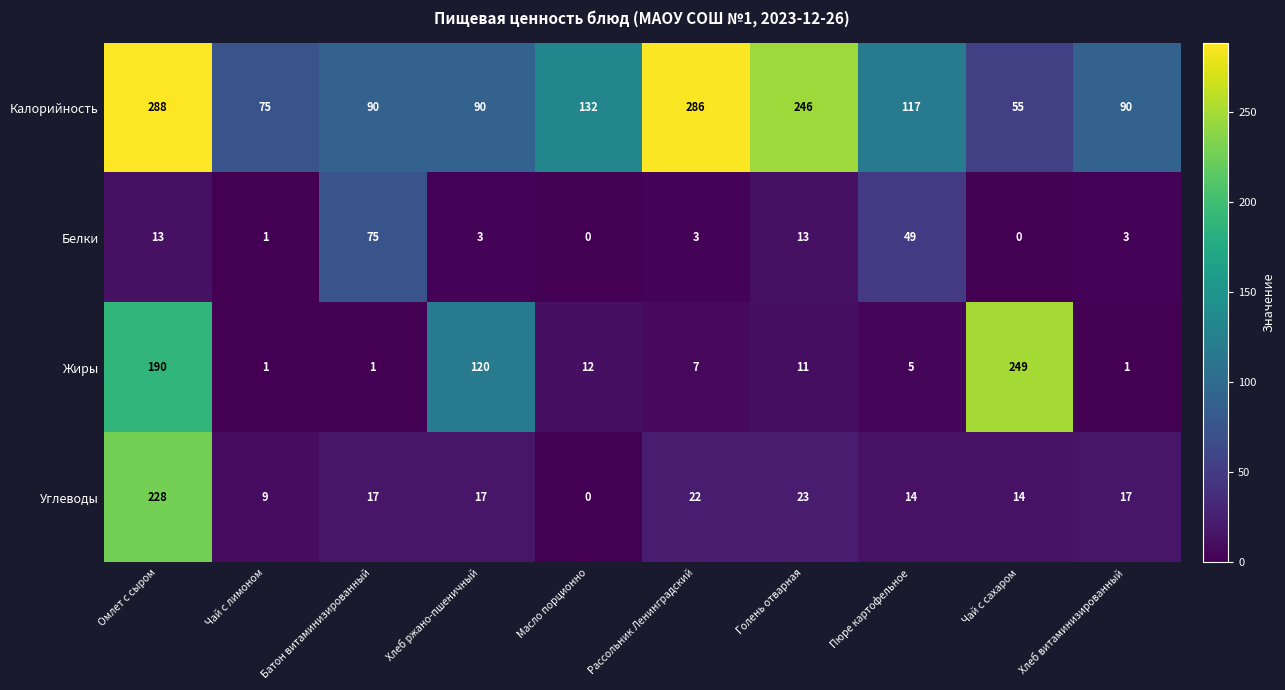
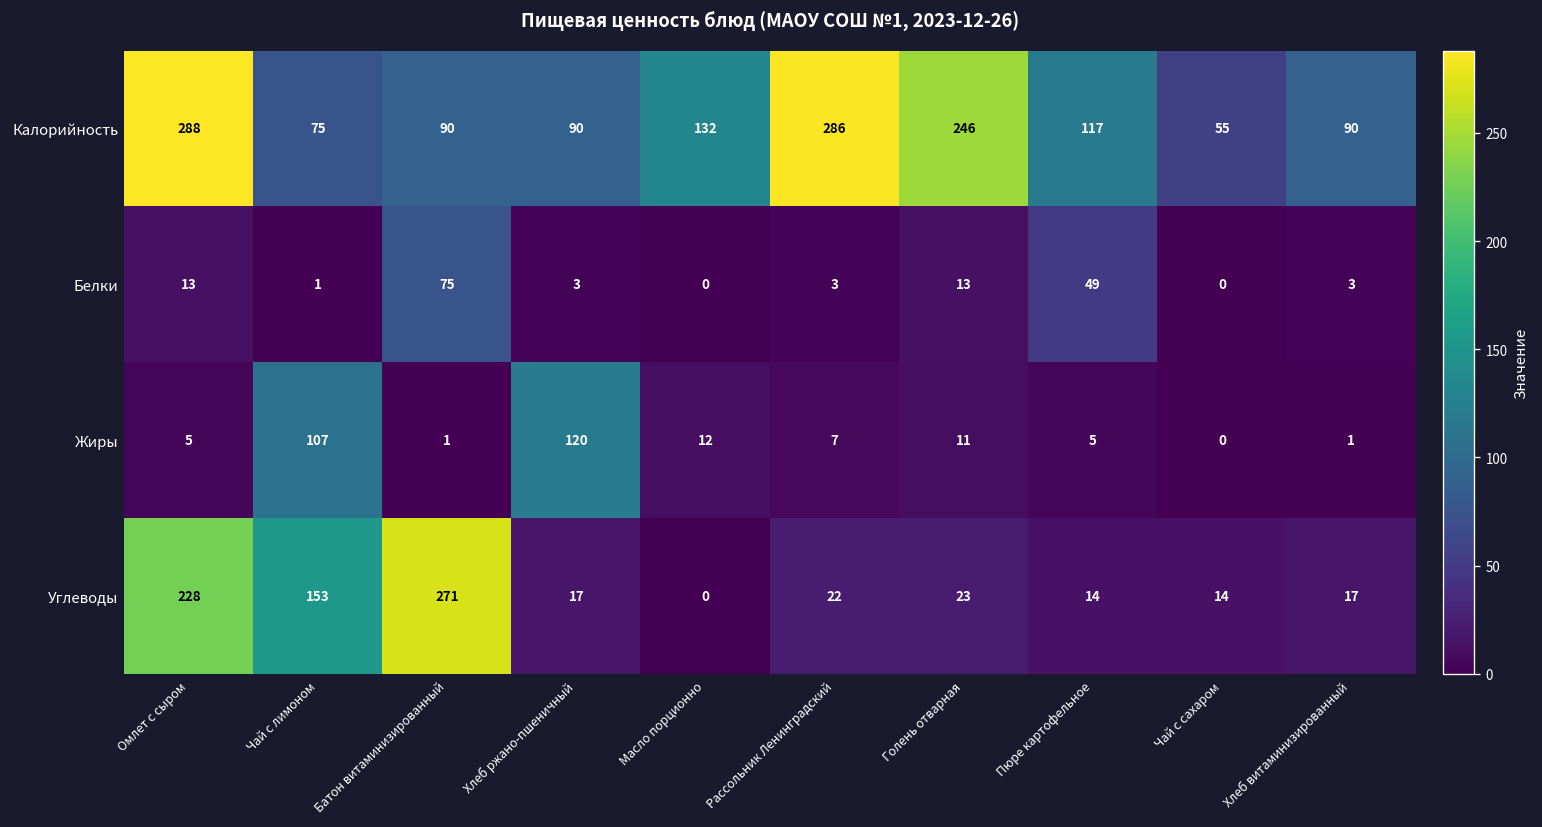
Жиры, Омлет с сыром: 190 -> 5
Жиры, Чай с лимоном: 1 -> 107
Жиры, Чай с сахаром: 249 -> 0
Углеводы, Чай с лимоном: 9 -> 153
Углеводы, Батон витаминизированный: 17 -> 271
